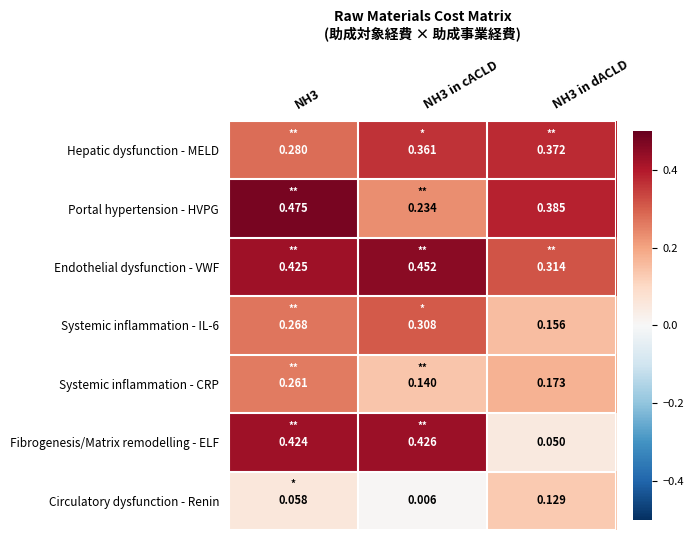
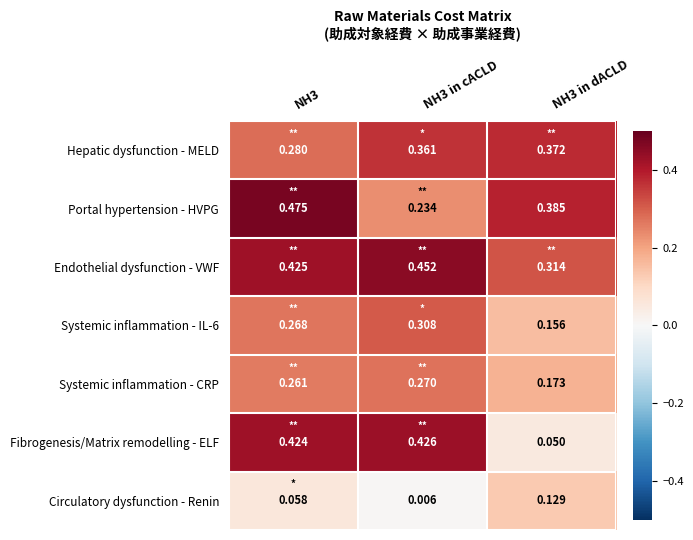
Systemic inflammation - CRP, NH3 in cACLD: 0.140 -> 0.270
